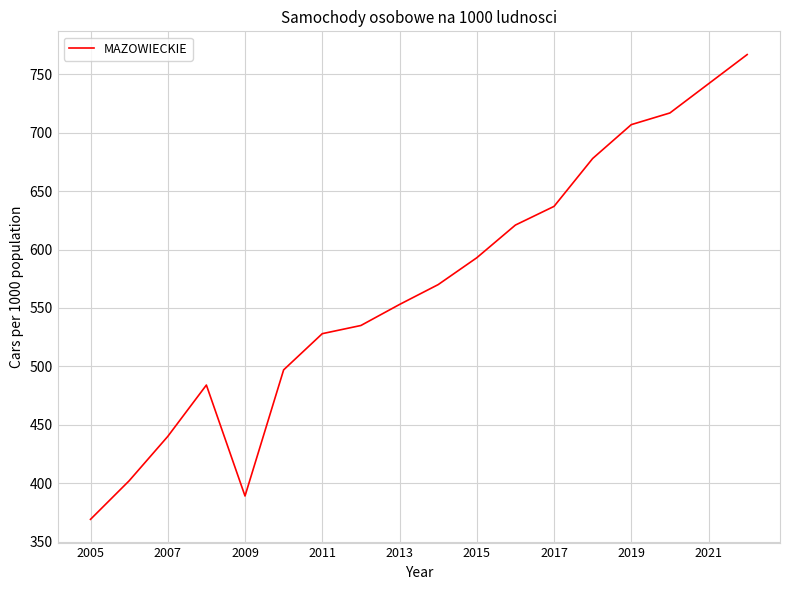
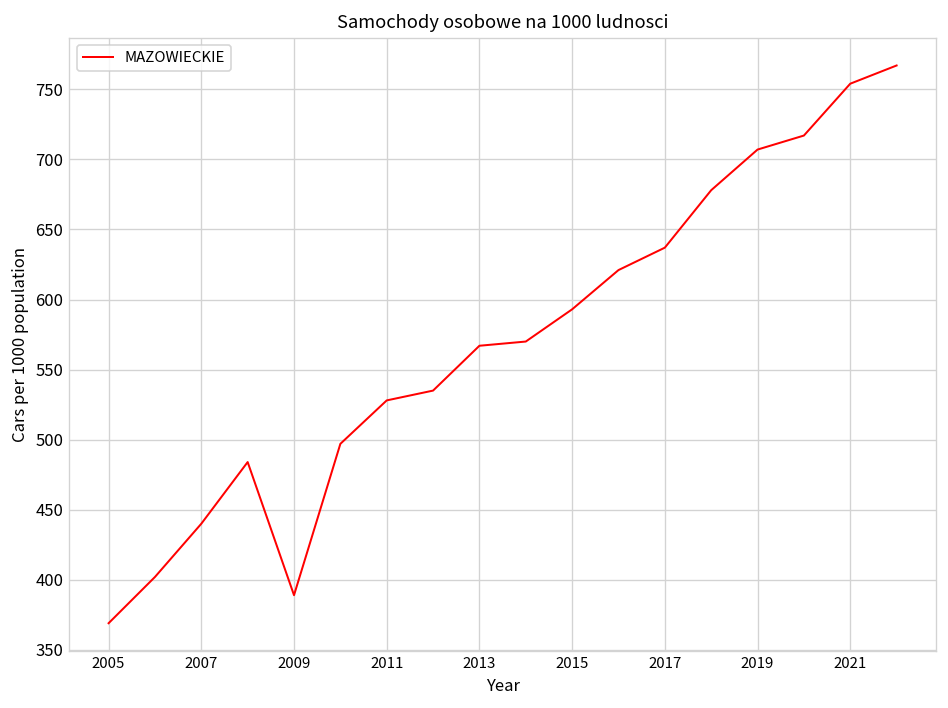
2013: 553 -> 567
2021: 742 -> 754
